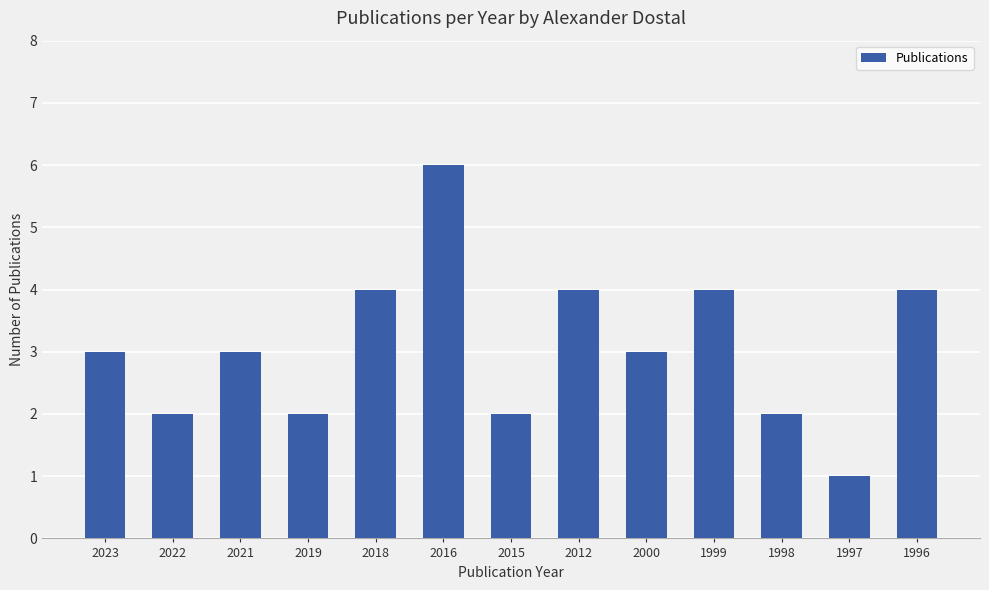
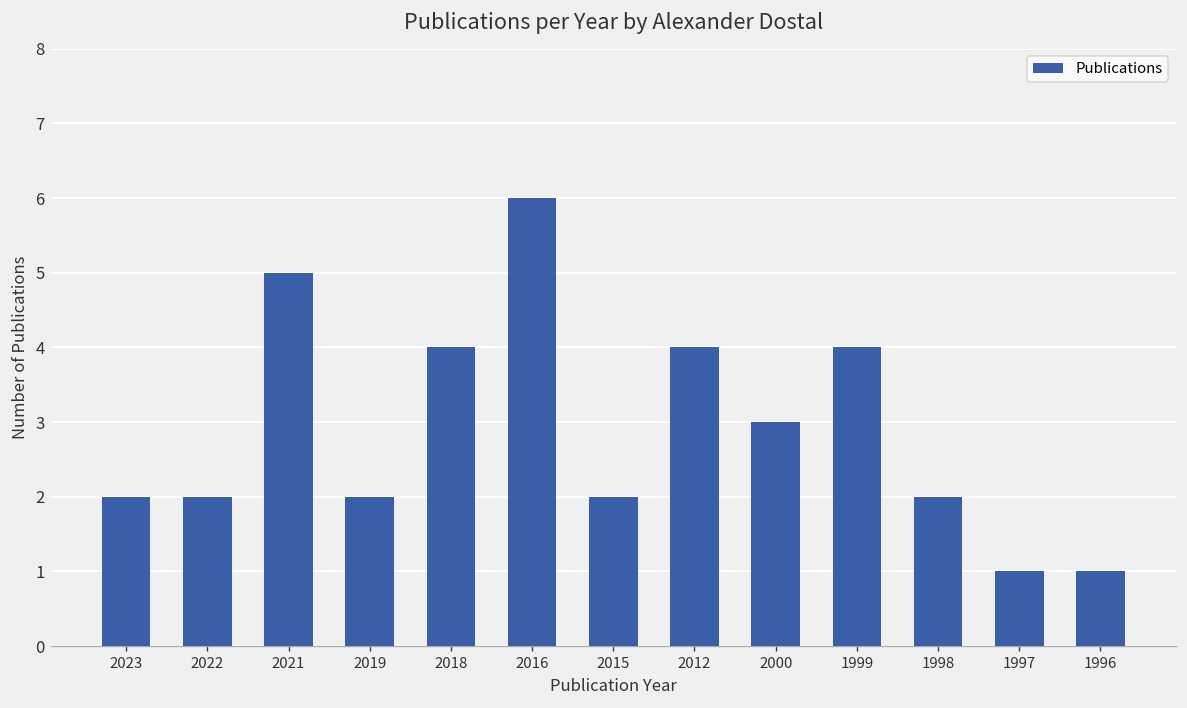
2023: 3 -> 2
2021: 3 -> 5
1996: 4 -> 1
